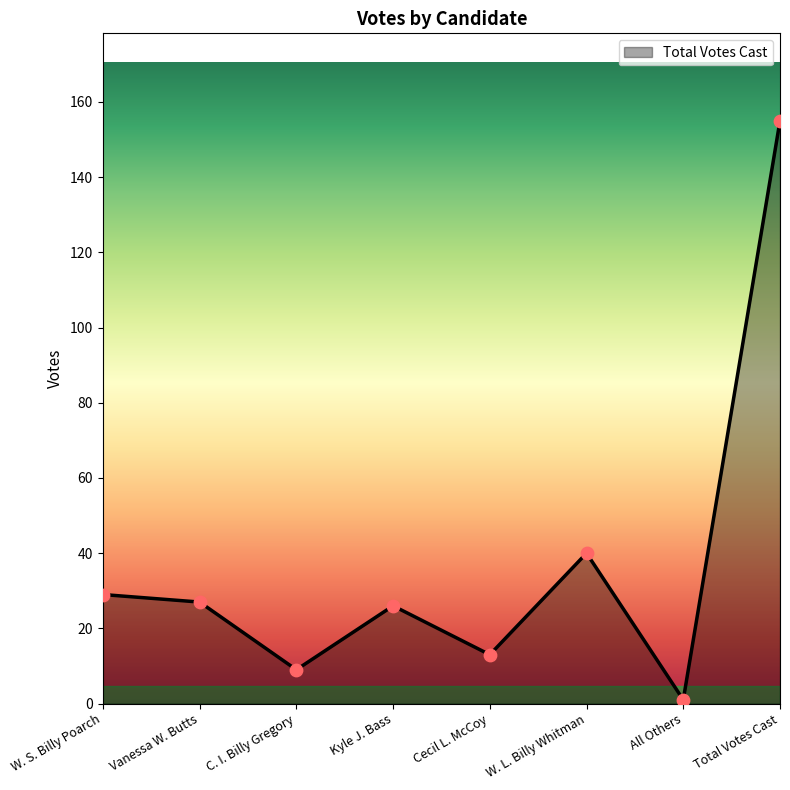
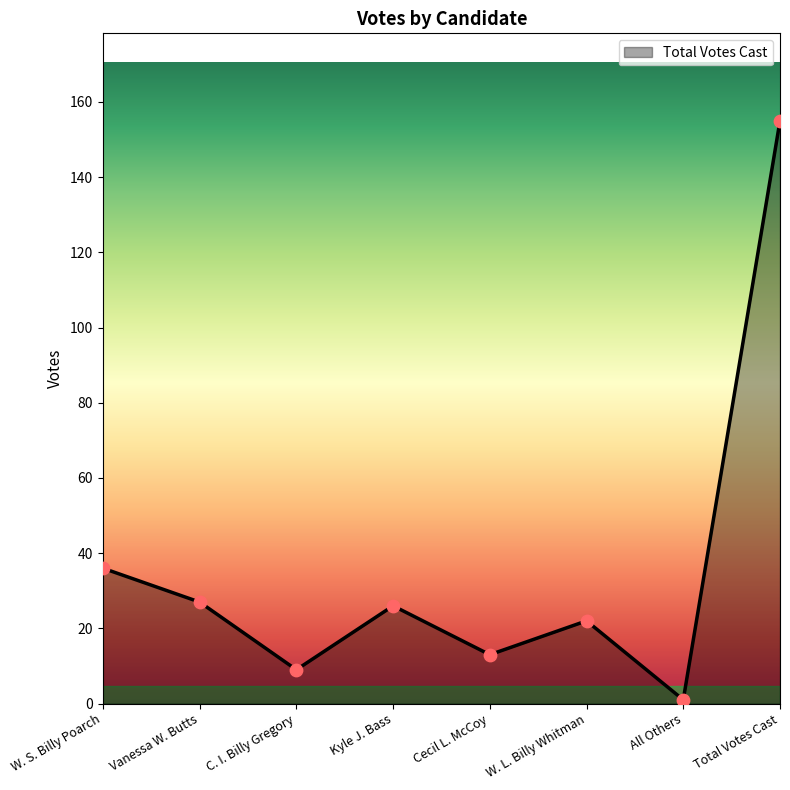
W. S. Billy Poarch: 29 -> 36
W. L. Billy Whitman: 40 -> 22
